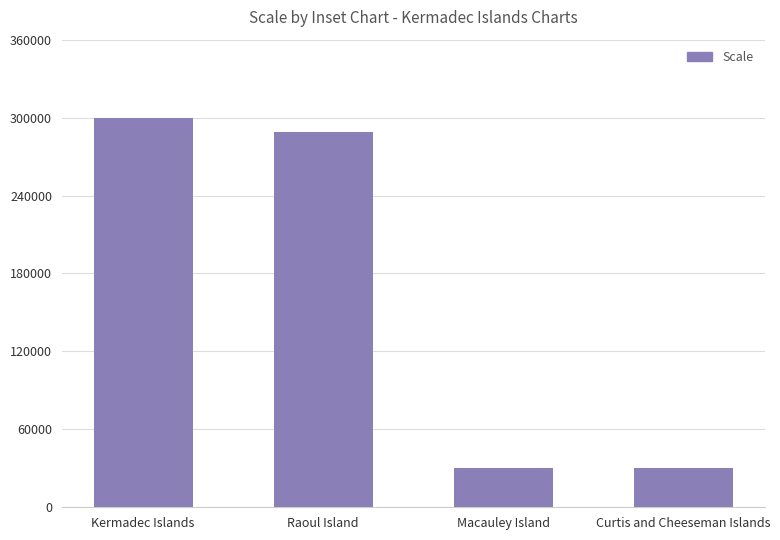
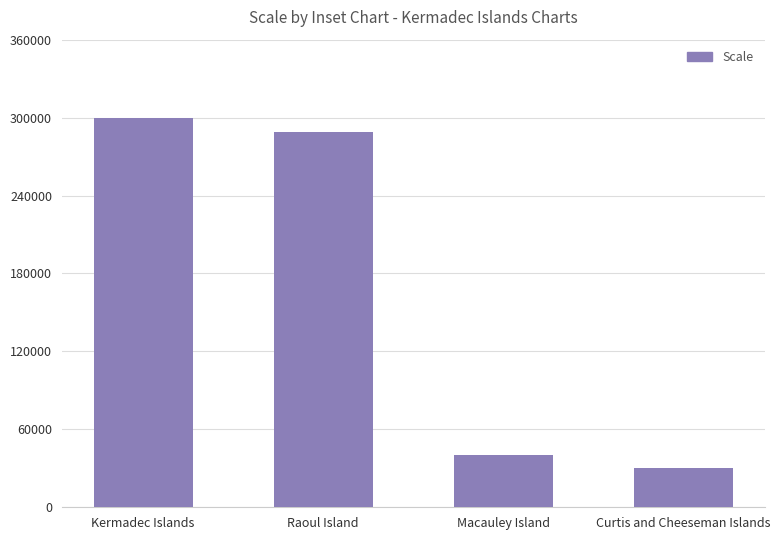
Macauley Island: 30000 -> 40000
